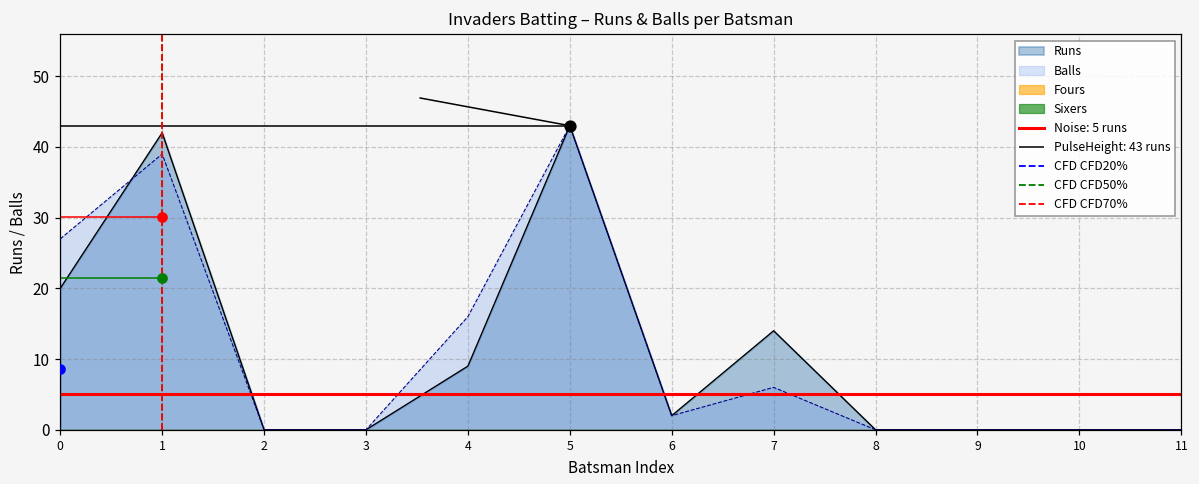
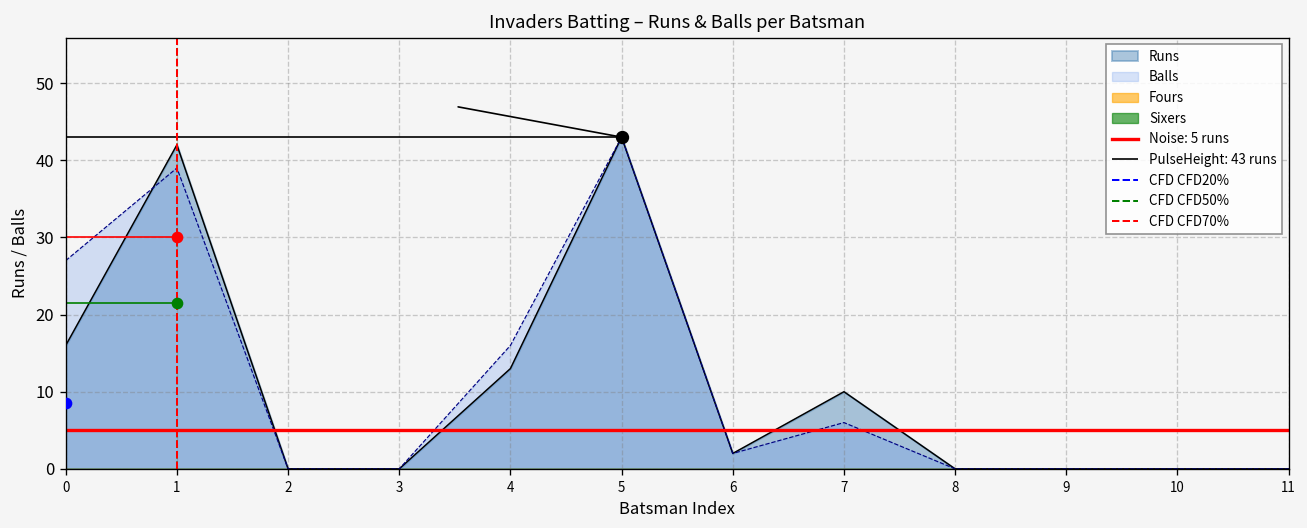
Runs, 0: 20 -> 16
Runs, 4: 9 -> 13
Runs, 7: 14 -> 10
